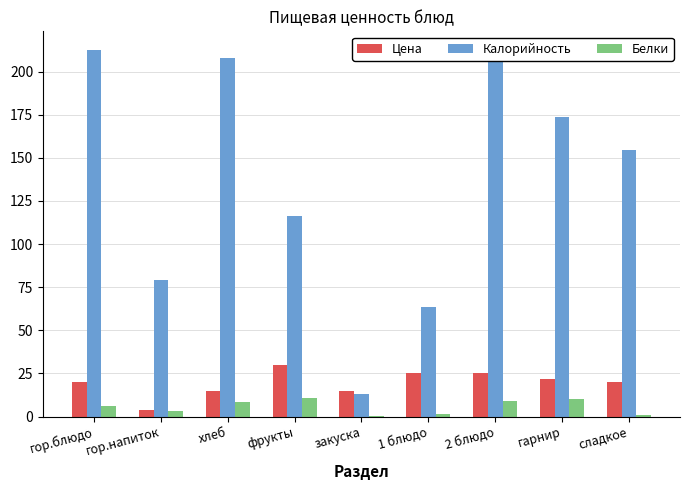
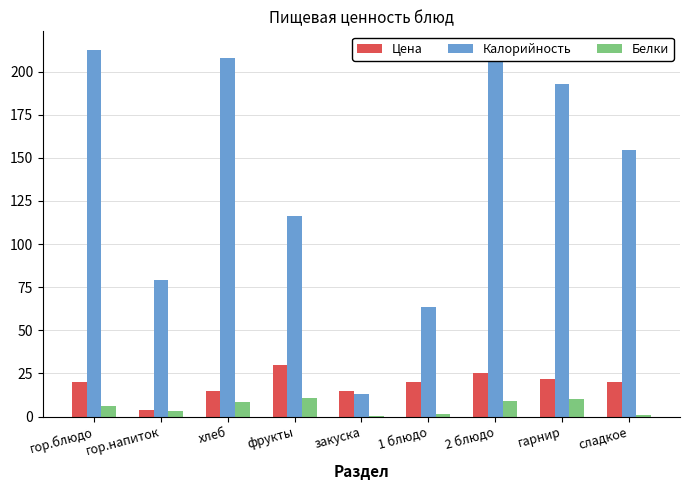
Цена, 1 блюдо: 25 -> 20
Калорийность, гарнир: 174 -> 193
